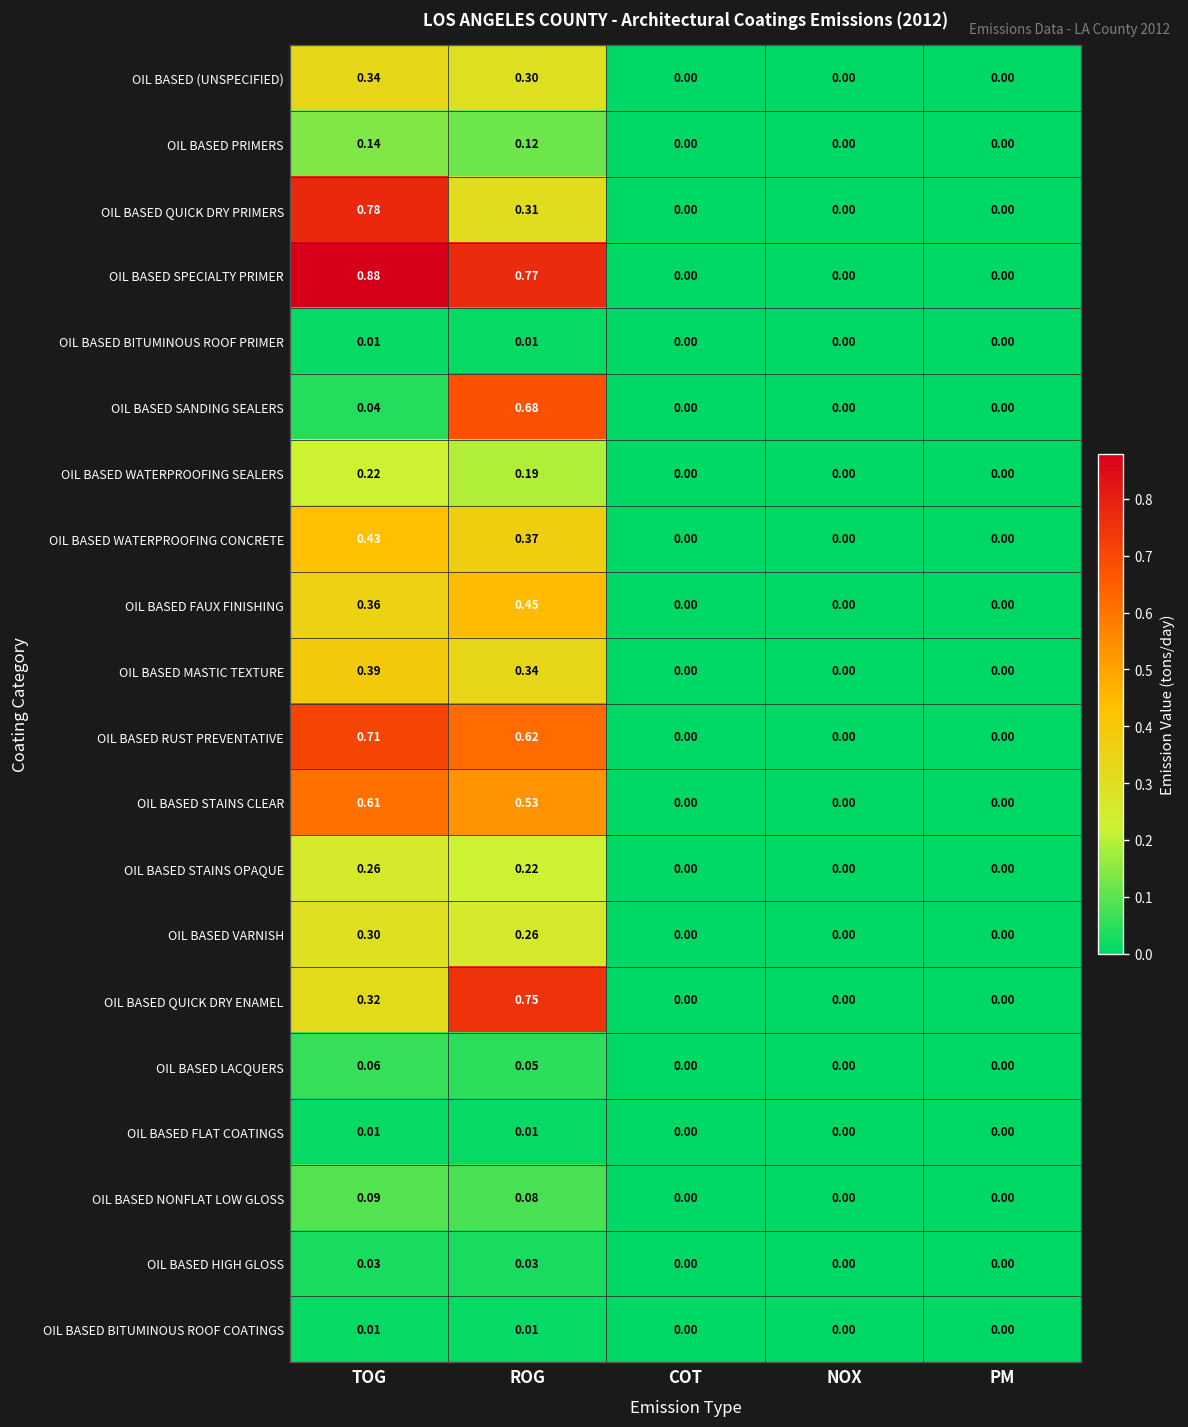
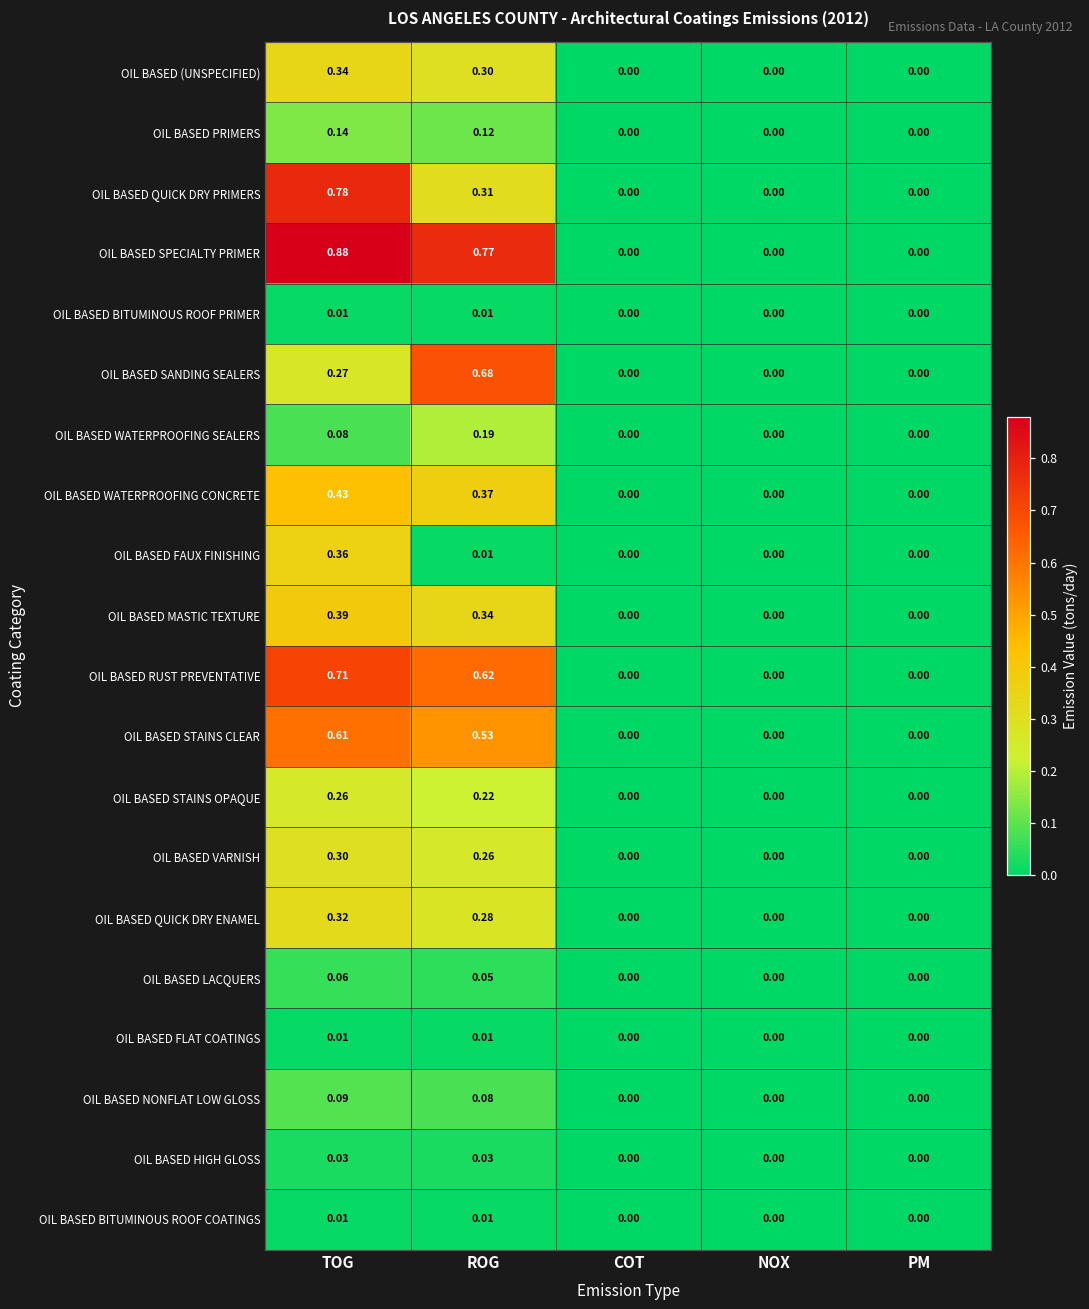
OIL BASED SANDING SEALERS, TOG: 0.04 -> 0.27
OIL BASED WATERPROOFING SEALERS, TOG: 0.22 -> 0.08
OIL BASED FAUX FINISHING, ROG: 0.45 -> 0.01
OIL BASED QUICK DRY ENAMEL, ROG: 0.75 -> 0.28
